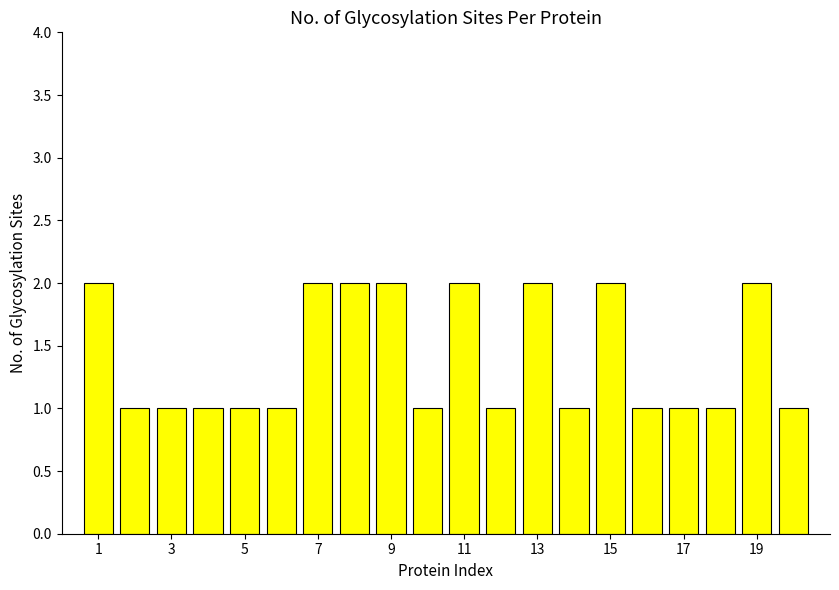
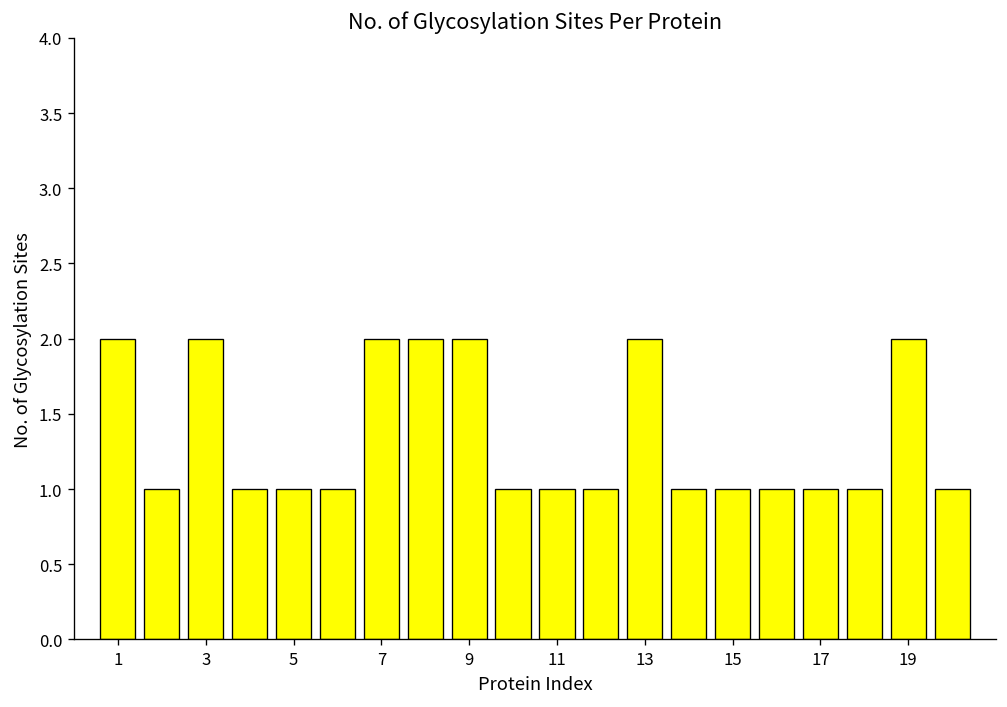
3: 1 -> 2
11: 2 -> 1
15: 2 -> 1
